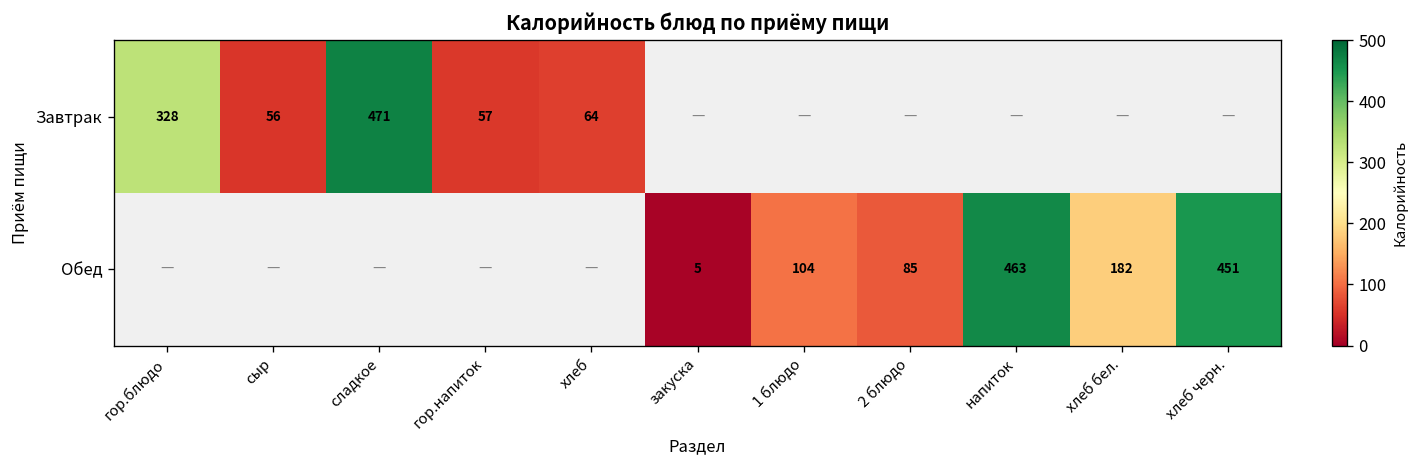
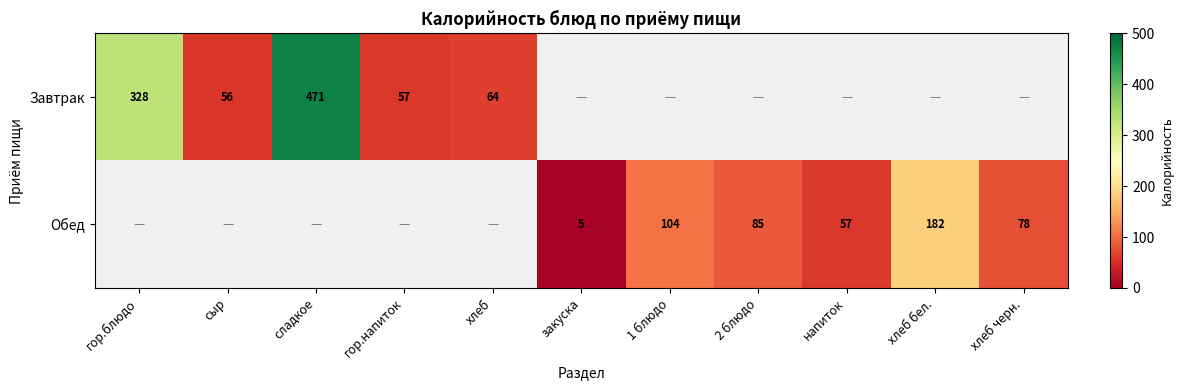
Обед, напиток: 463 -> 57
Обед, хлеб черн.: 451 -> 78
